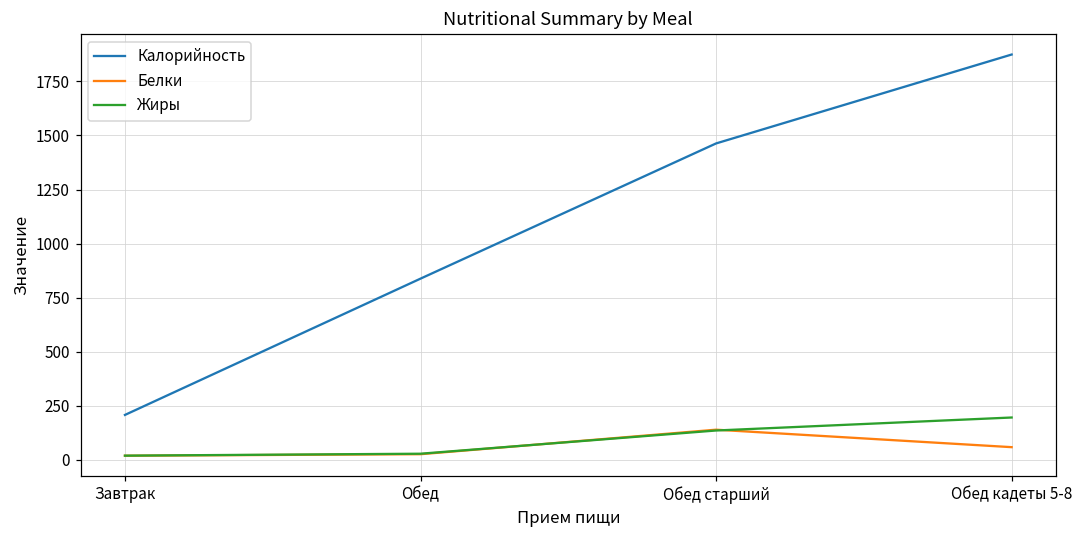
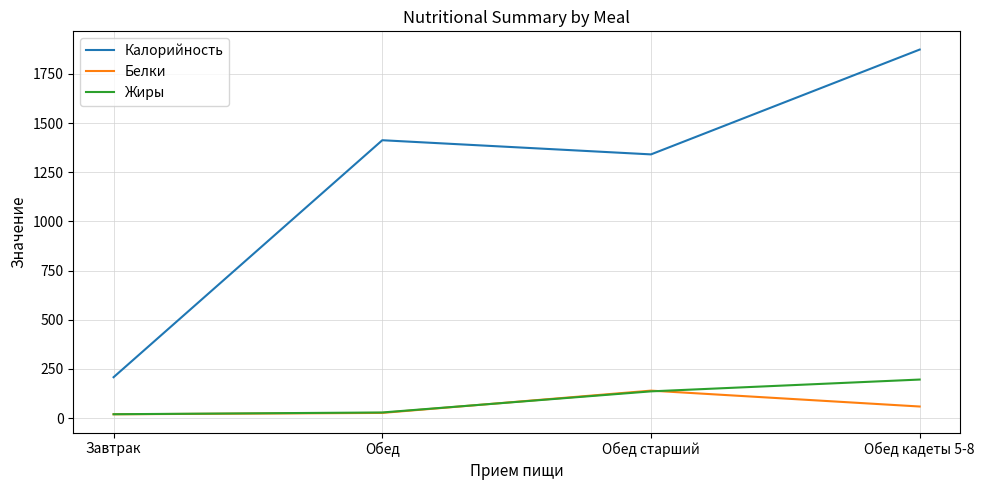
Калорийность, Обед: 840 -> 1410
Калорийность, Обед старший: 1460 -> 1340
